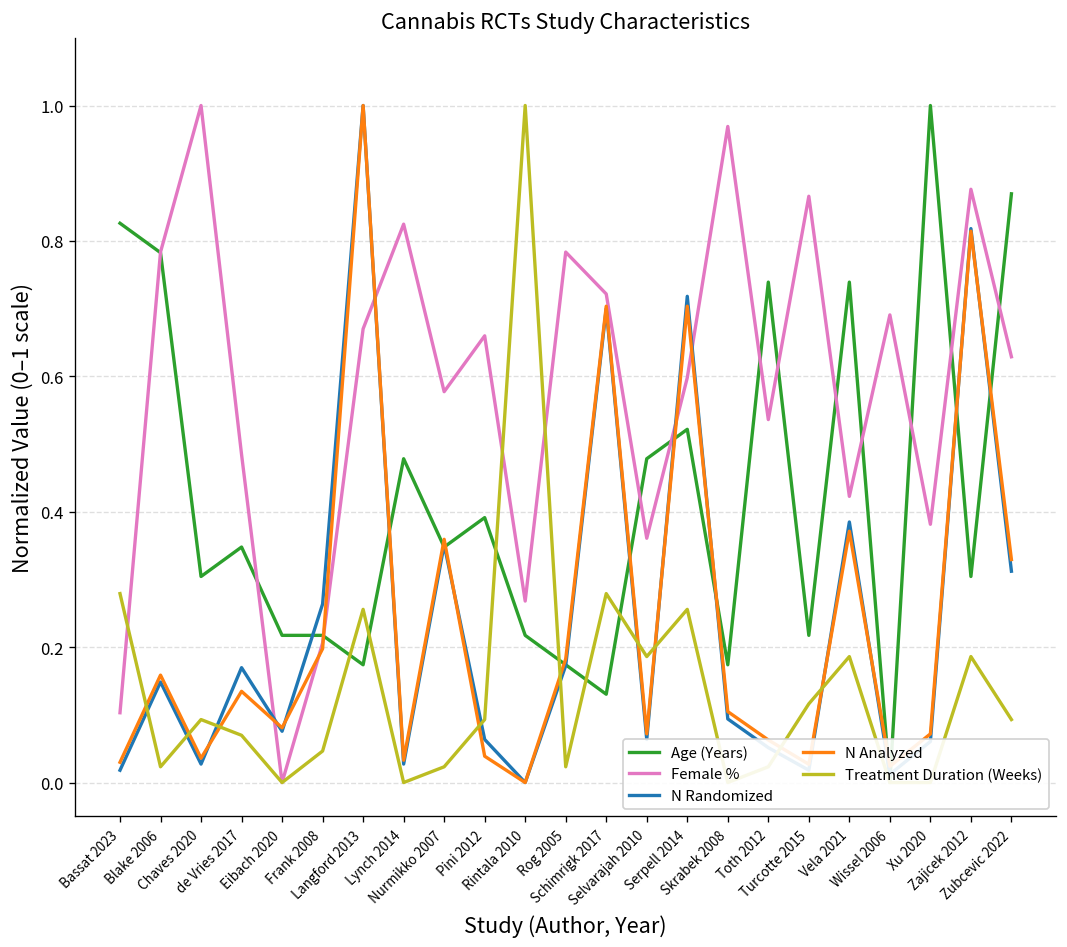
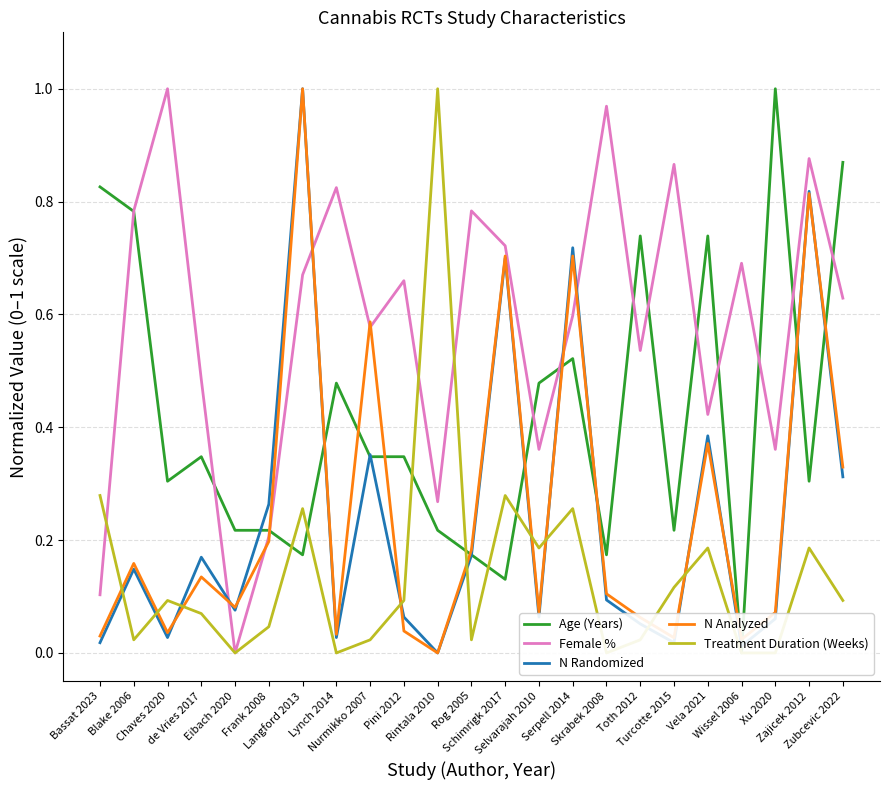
N Analyzed, Nurmikko 2007: 0.36 -> 0.59
Age (Years), Pini 2012: 0.39 -> 0.35
Female %, Xu 2020: 0.38 -> 0.36
